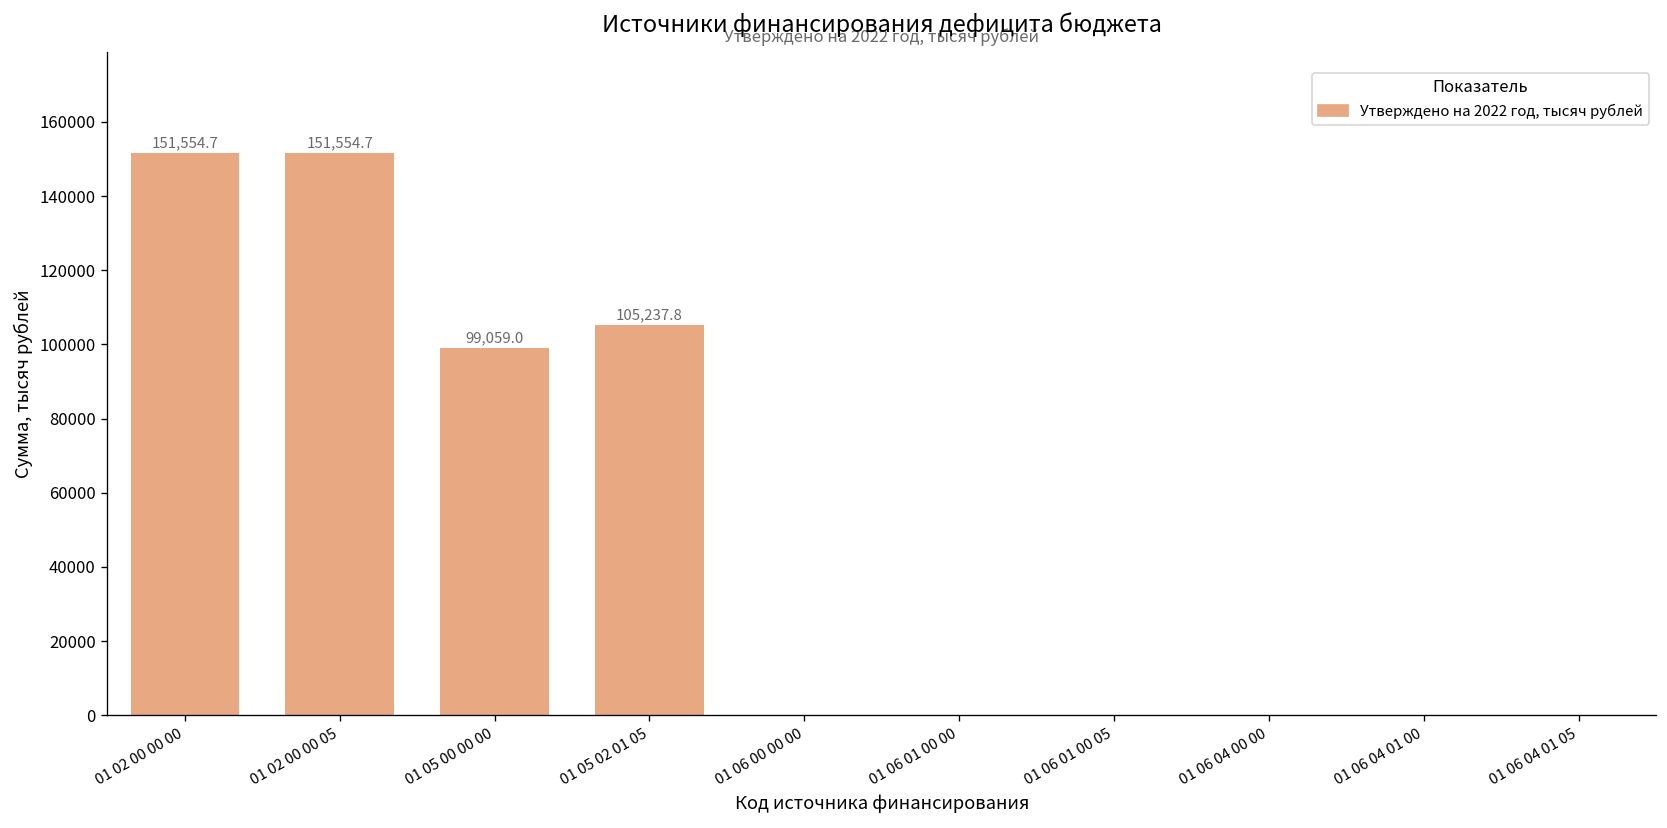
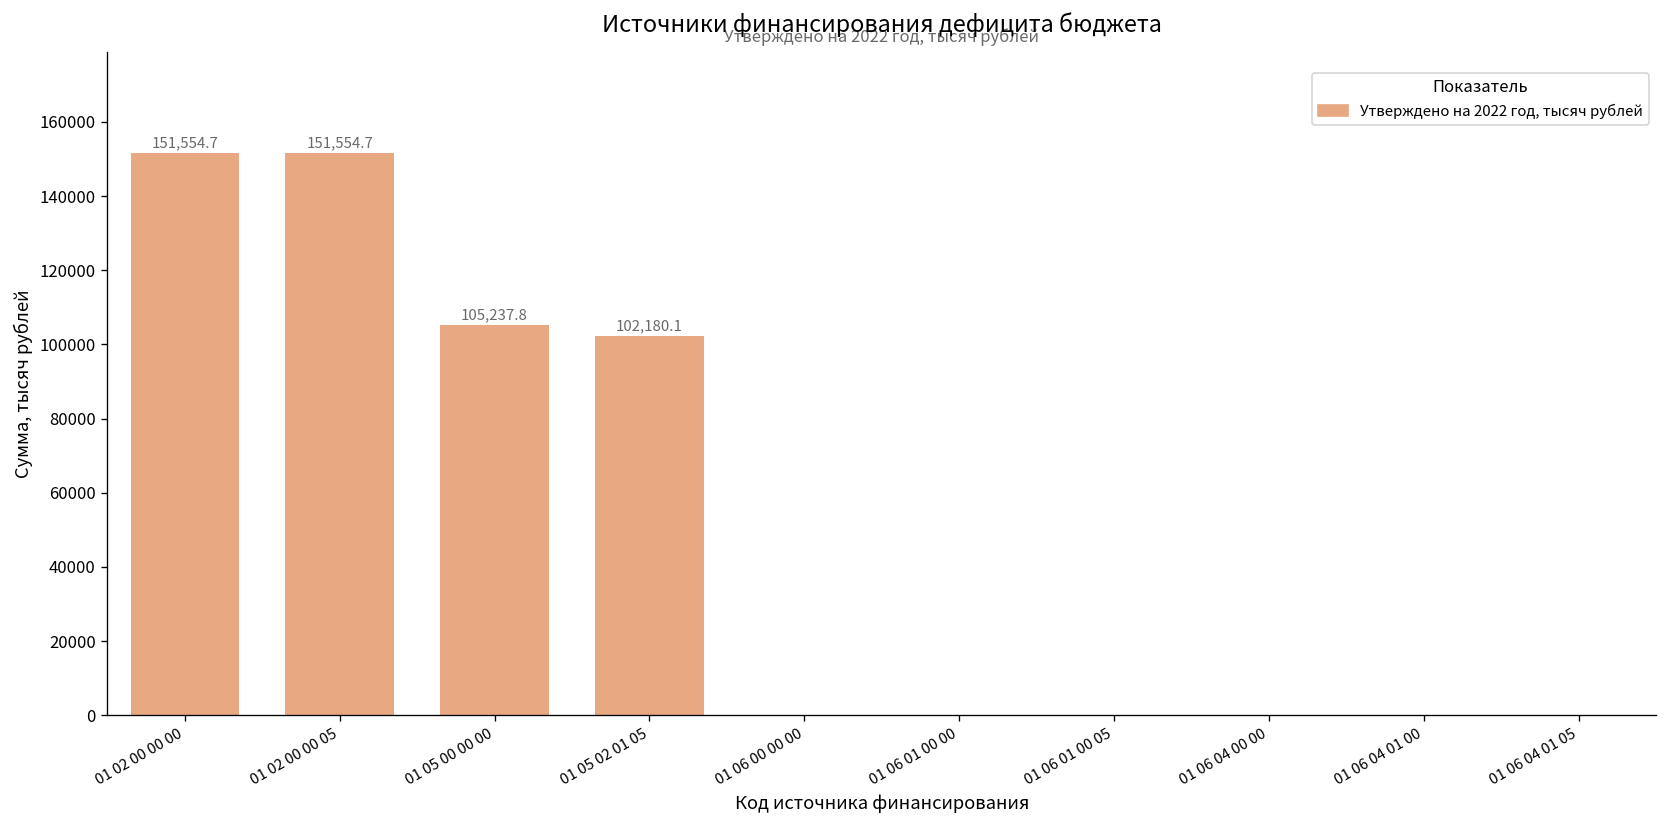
01 05 00 00 00: 99,059.0 -> 105,237.8
01 05 02 01 05: 105,237.8 -> 102,180.1
